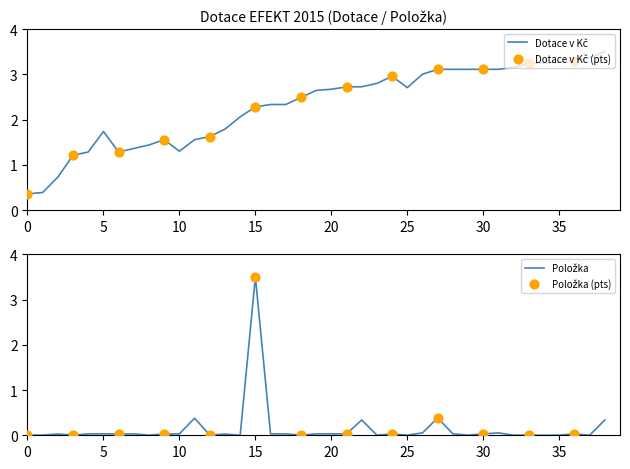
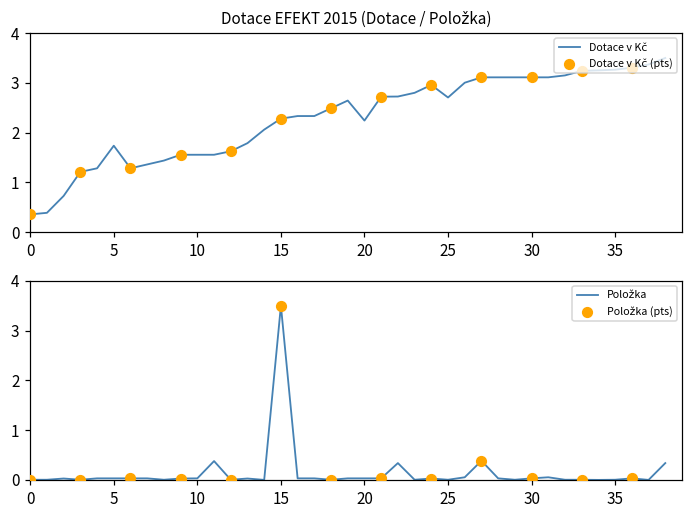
Dotace EFEKT 2015 (Dotace / Položka), Dotace v Kč, 10: 1.3 -> 1.6
Dotace EFEKT 2015 (Dotace / Položka), Dotace v Kč, 20: 2.7 -> 2.2
